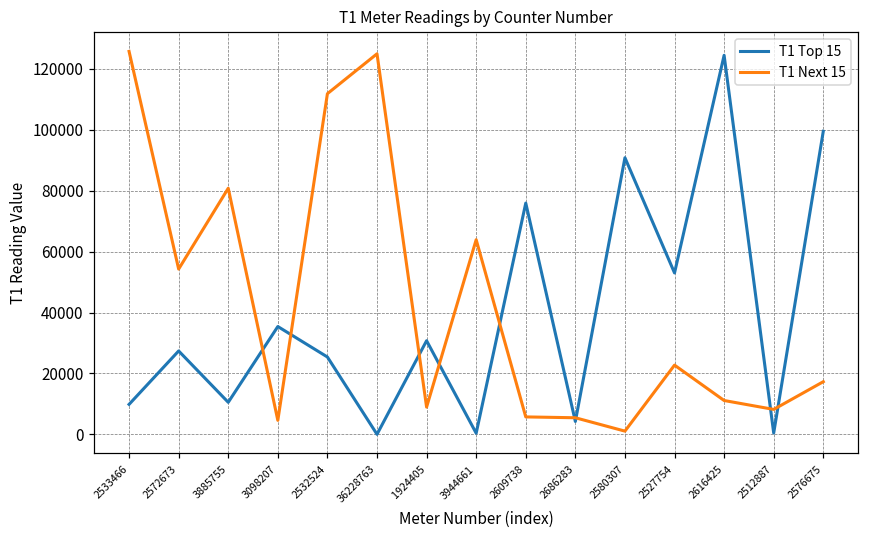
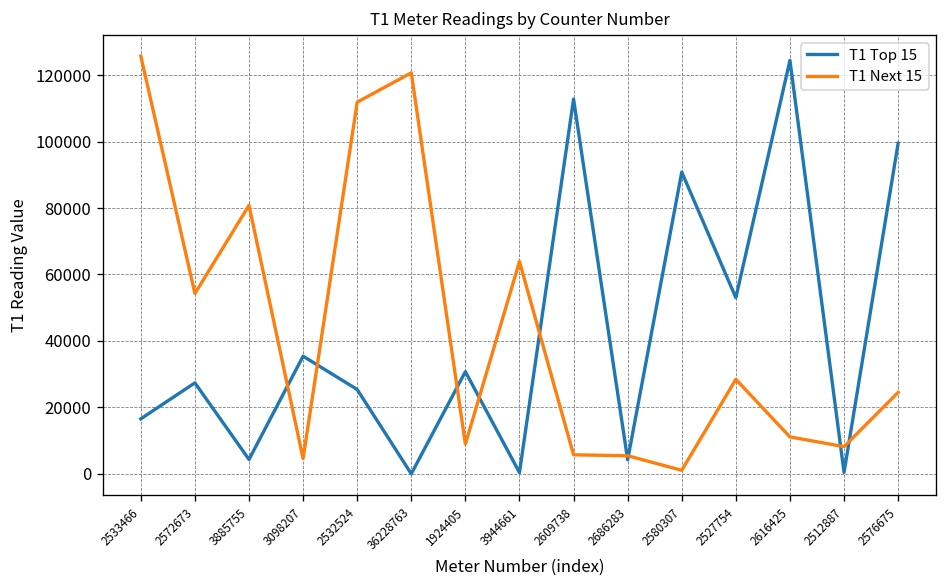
T1 Top 15, 2533466: 10000 -> 17000
T1 Top 15, 3885755: 11000 -> 4000
T1 Next 15, 36228763: 125000 -> 121000
T1 Top 15, 2609738: 76000 -> 113000
T1 Next 15, 2527754: 23000 -> 28000
T1 Next 15, 2576675: 17000 -> 25000
